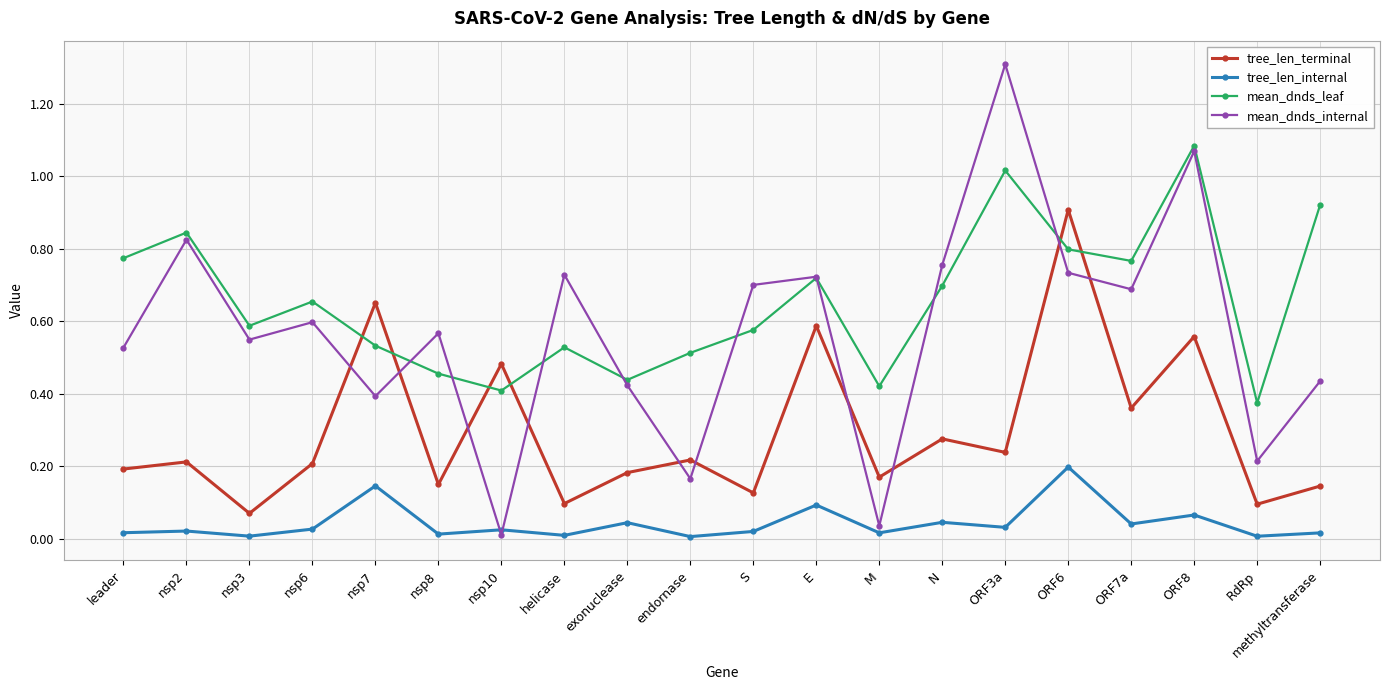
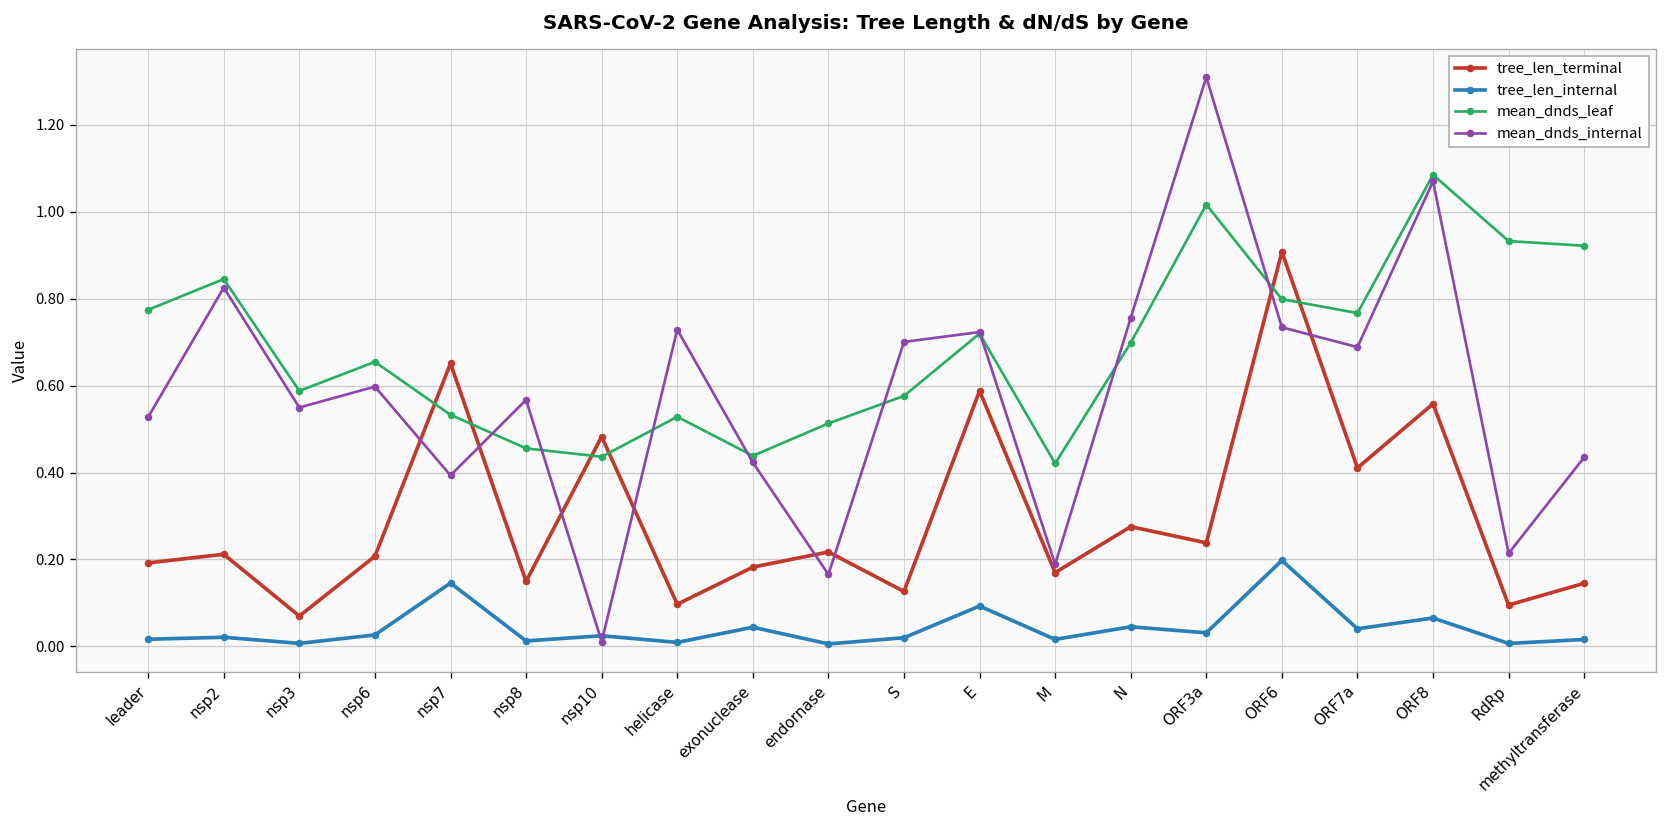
mean_dnds_leaf, nsp10: 0.41 -> 0.44
mean_dnds_internal, M: 0.04 -> 0.19
tree_len_terminal, ORF7a: 0.36 -> 0.41
mean_dnds_leaf, RdRp: 0.37 -> 0.93
